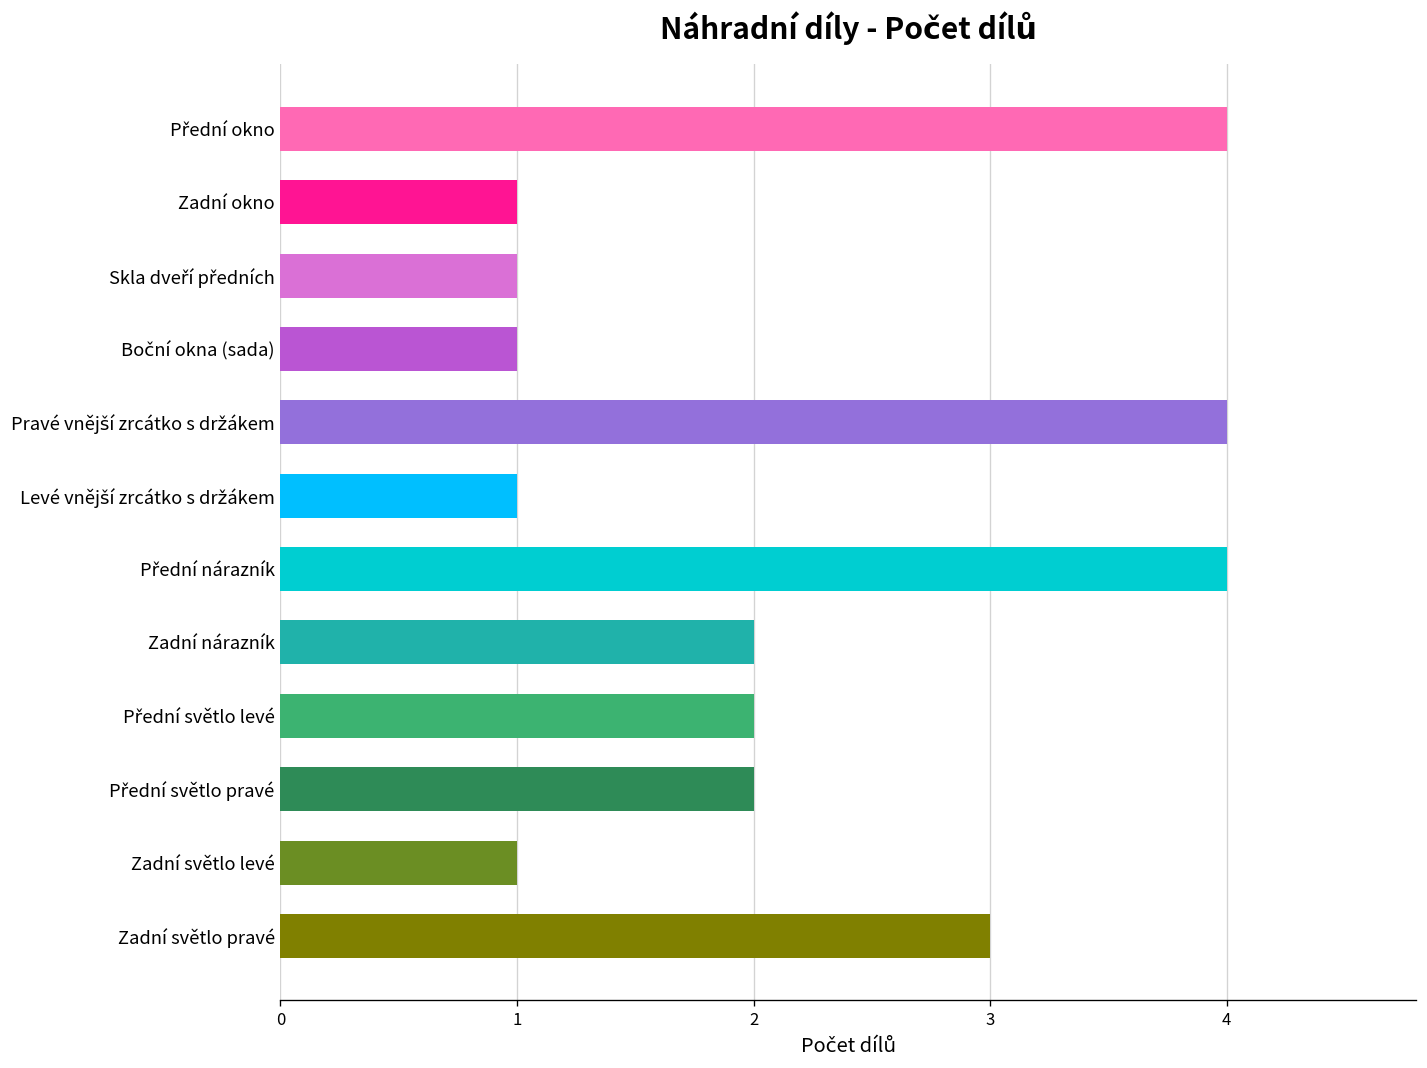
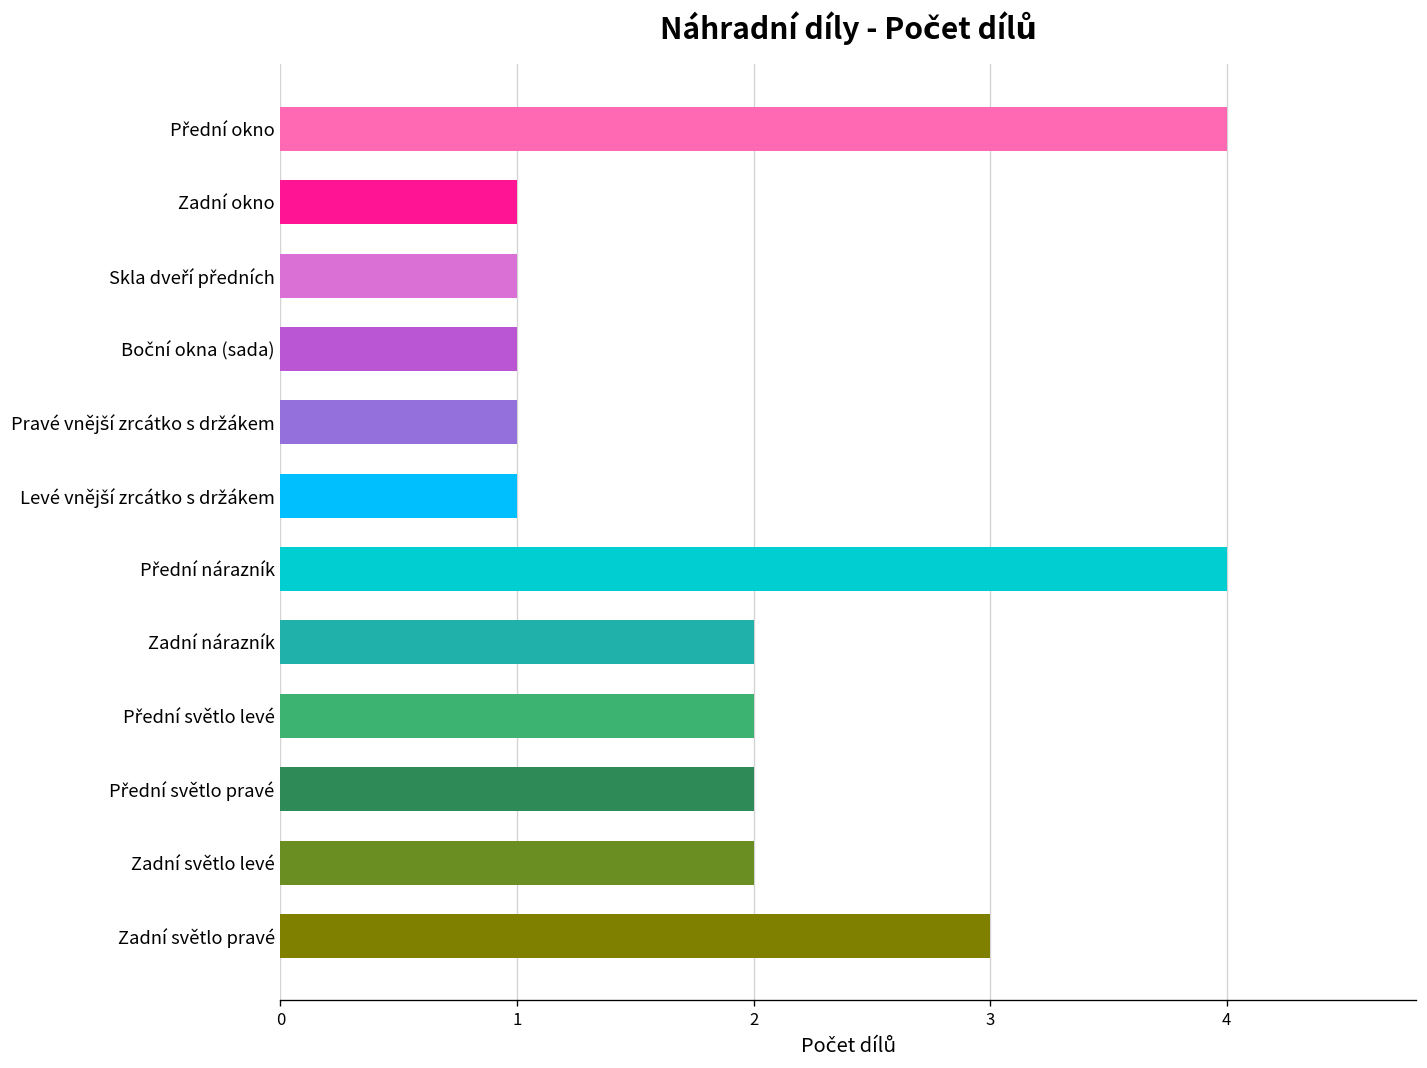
Pravé vnější zrcátko s držákem: 4 -> 1
Zadní světlo levé: 1 -> 2
